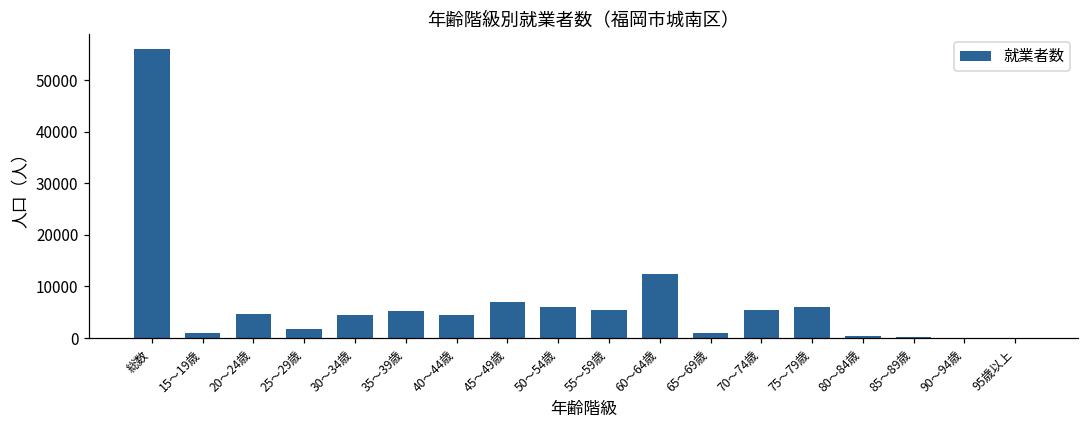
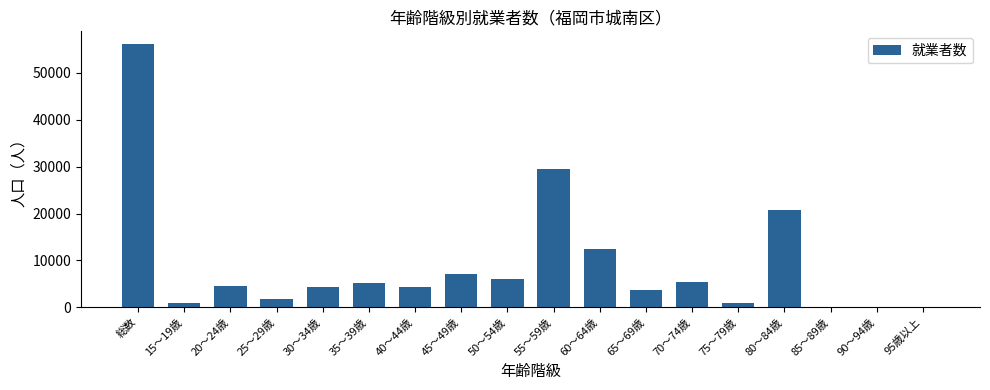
55～59歳: 5000 -> 29000
65～69歳: 1000 -> 4000
75～79歳: 6000 -> 1000
80～84歳: 0 -> 21000
